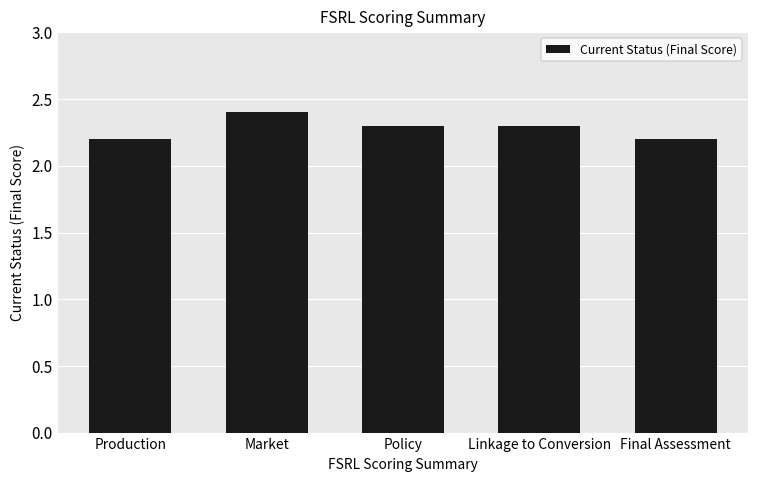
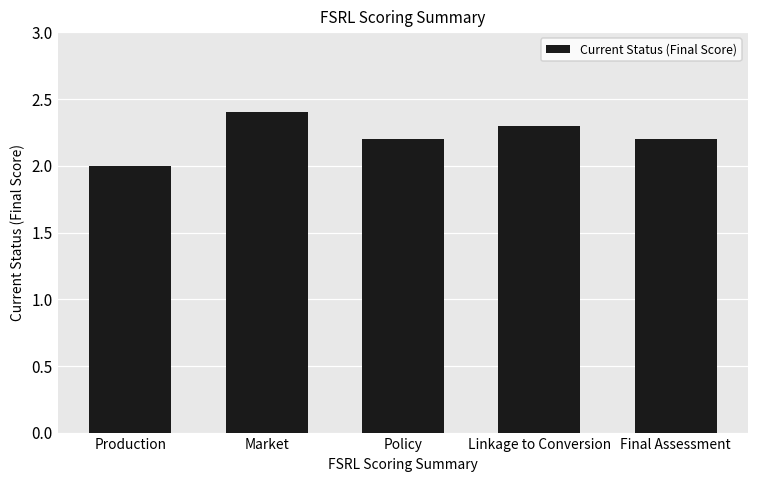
Production: 2.2 -> 2.0
Policy: 2.3 -> 2.2
